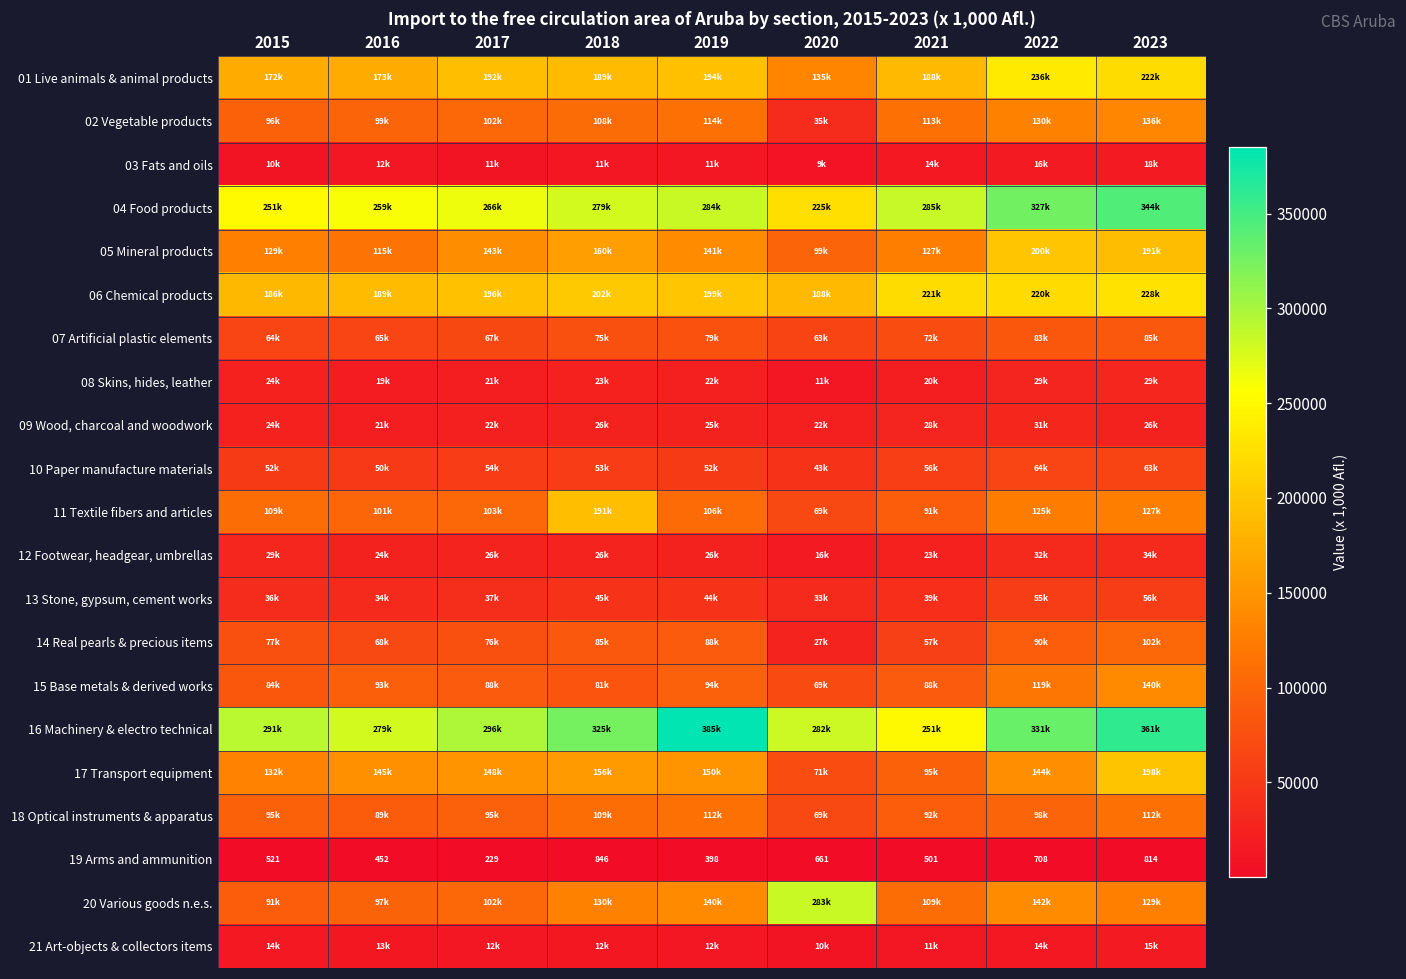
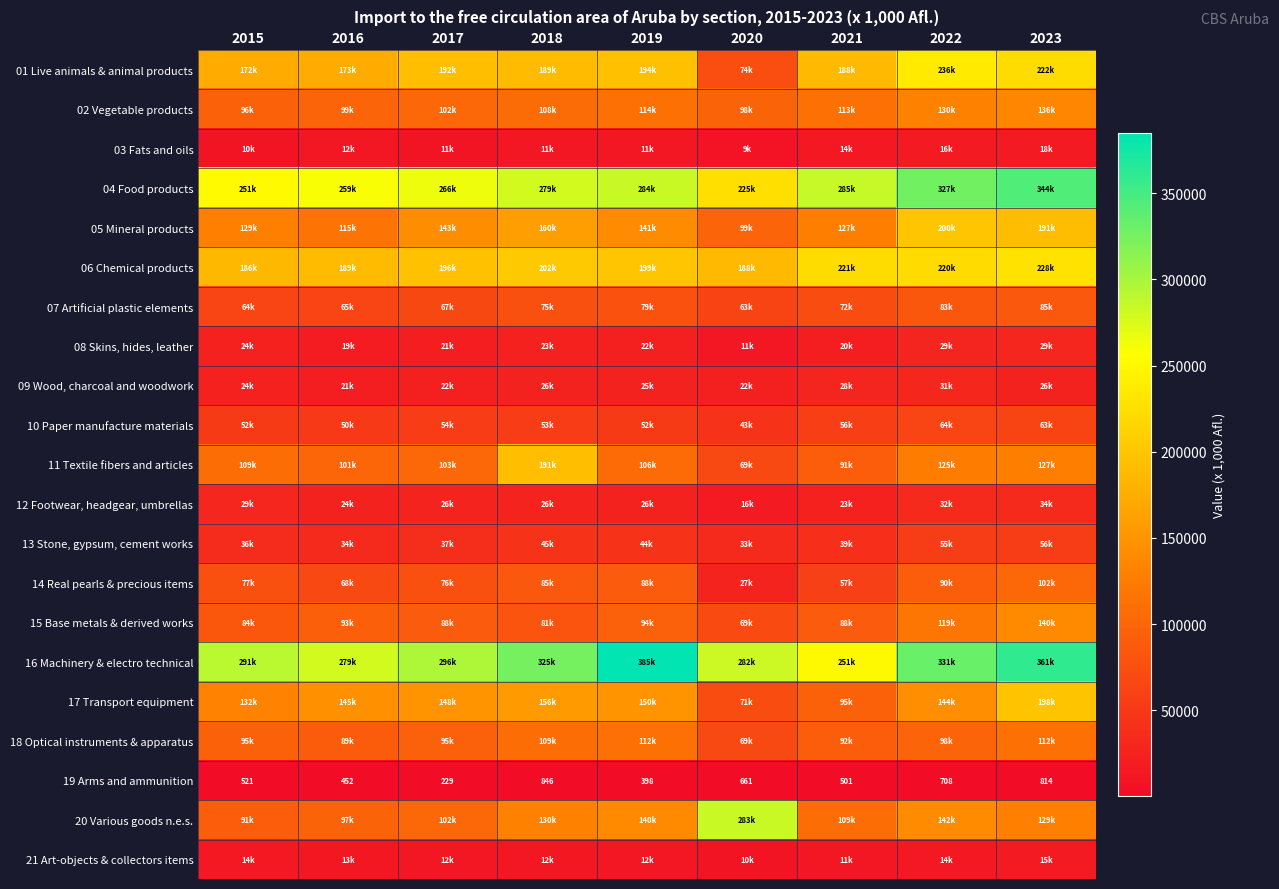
01 Live animals & animal products, 2020: 135k -> 74k
02 Vegetable products, 2020: 35k -> 98k
